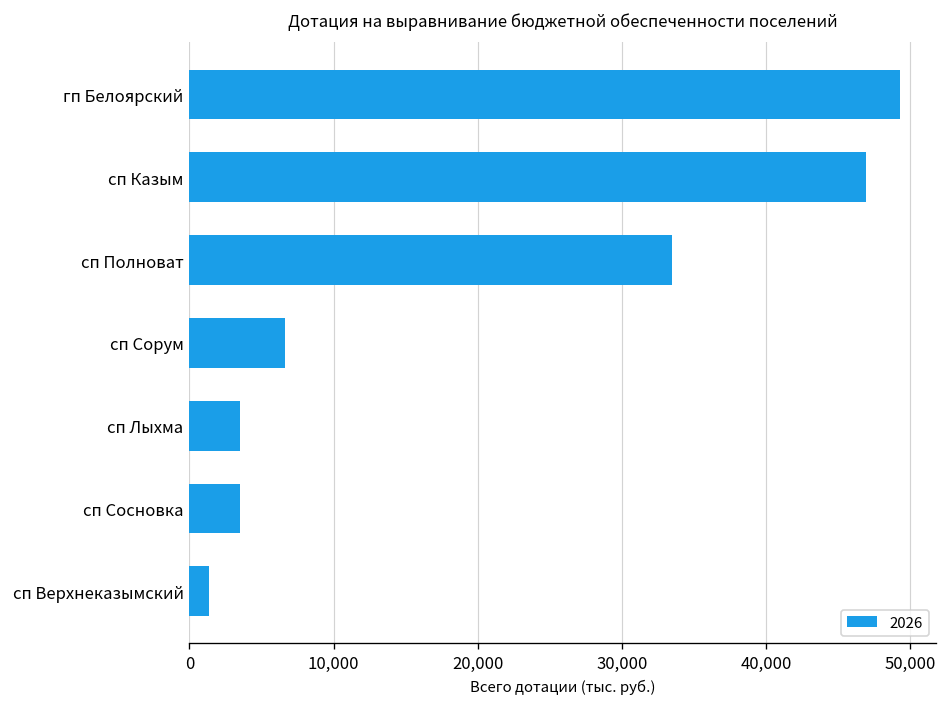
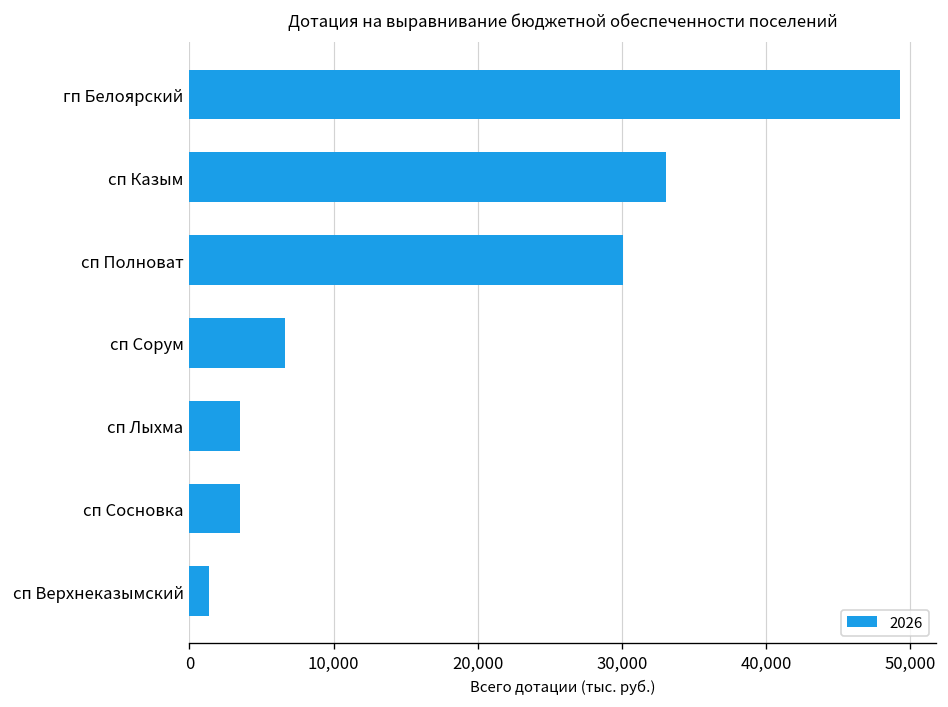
сп Казым: 46,900 -> 33,100
сп Полноват: 33,500 -> 30,100
